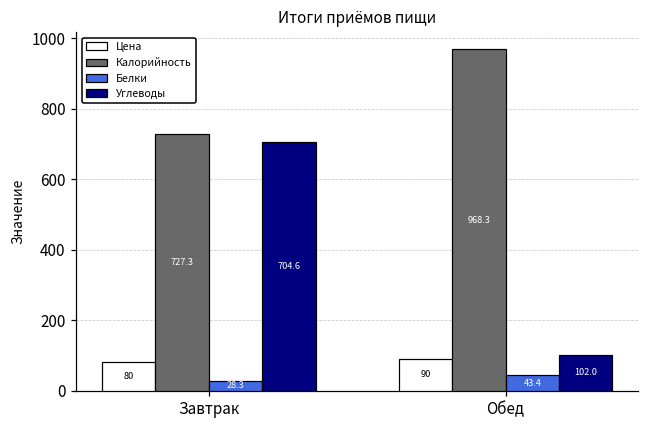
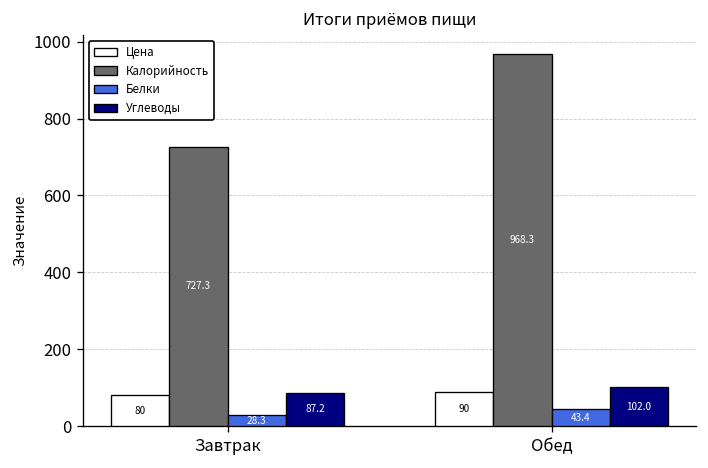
Углеводы, Завтрак: 704.6 -> 87.2
